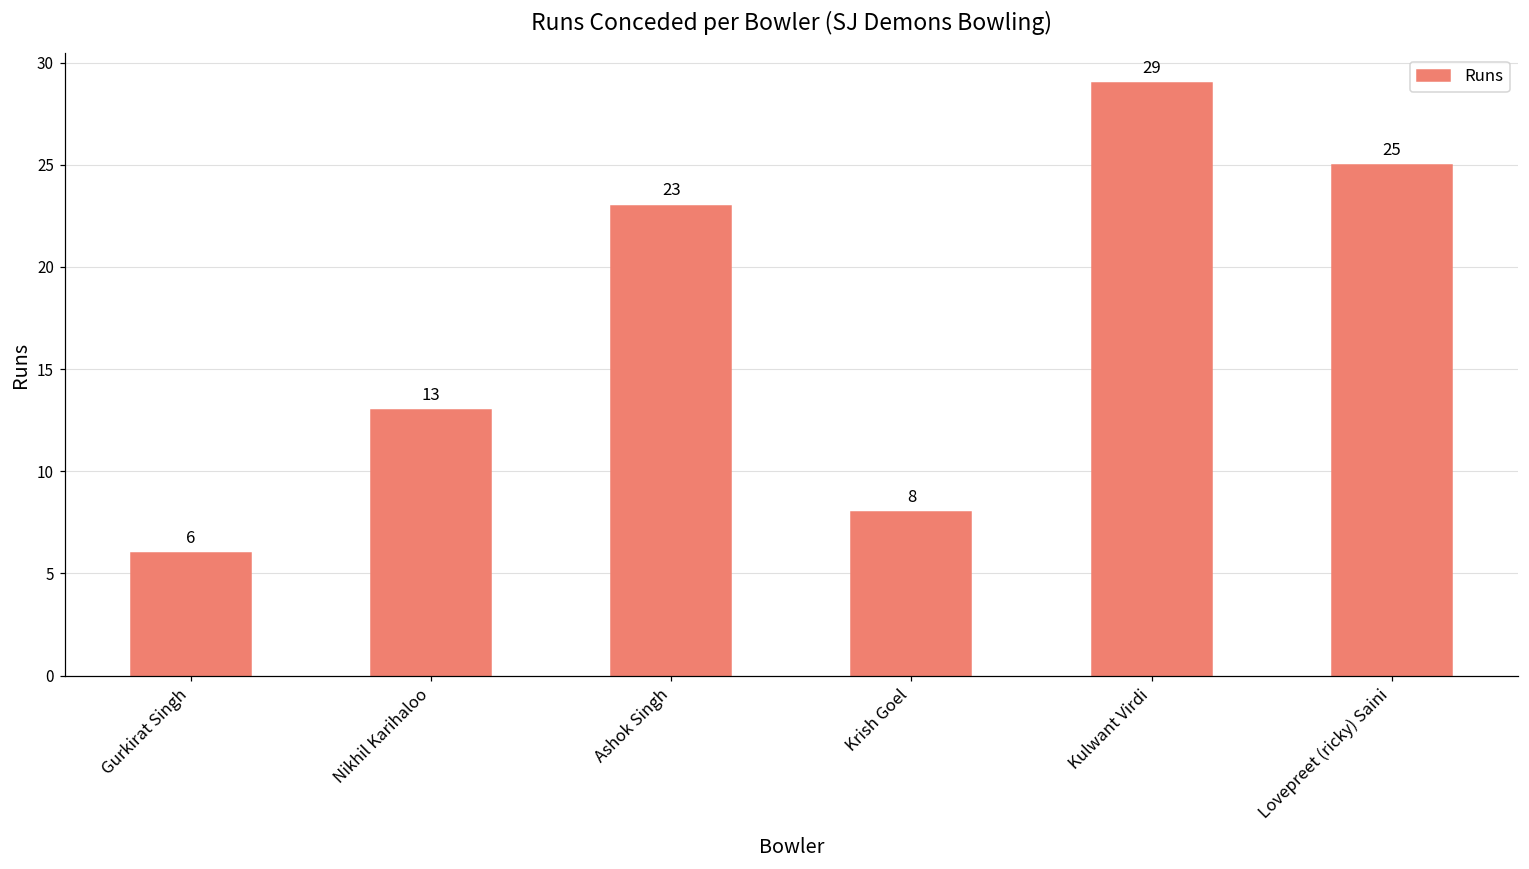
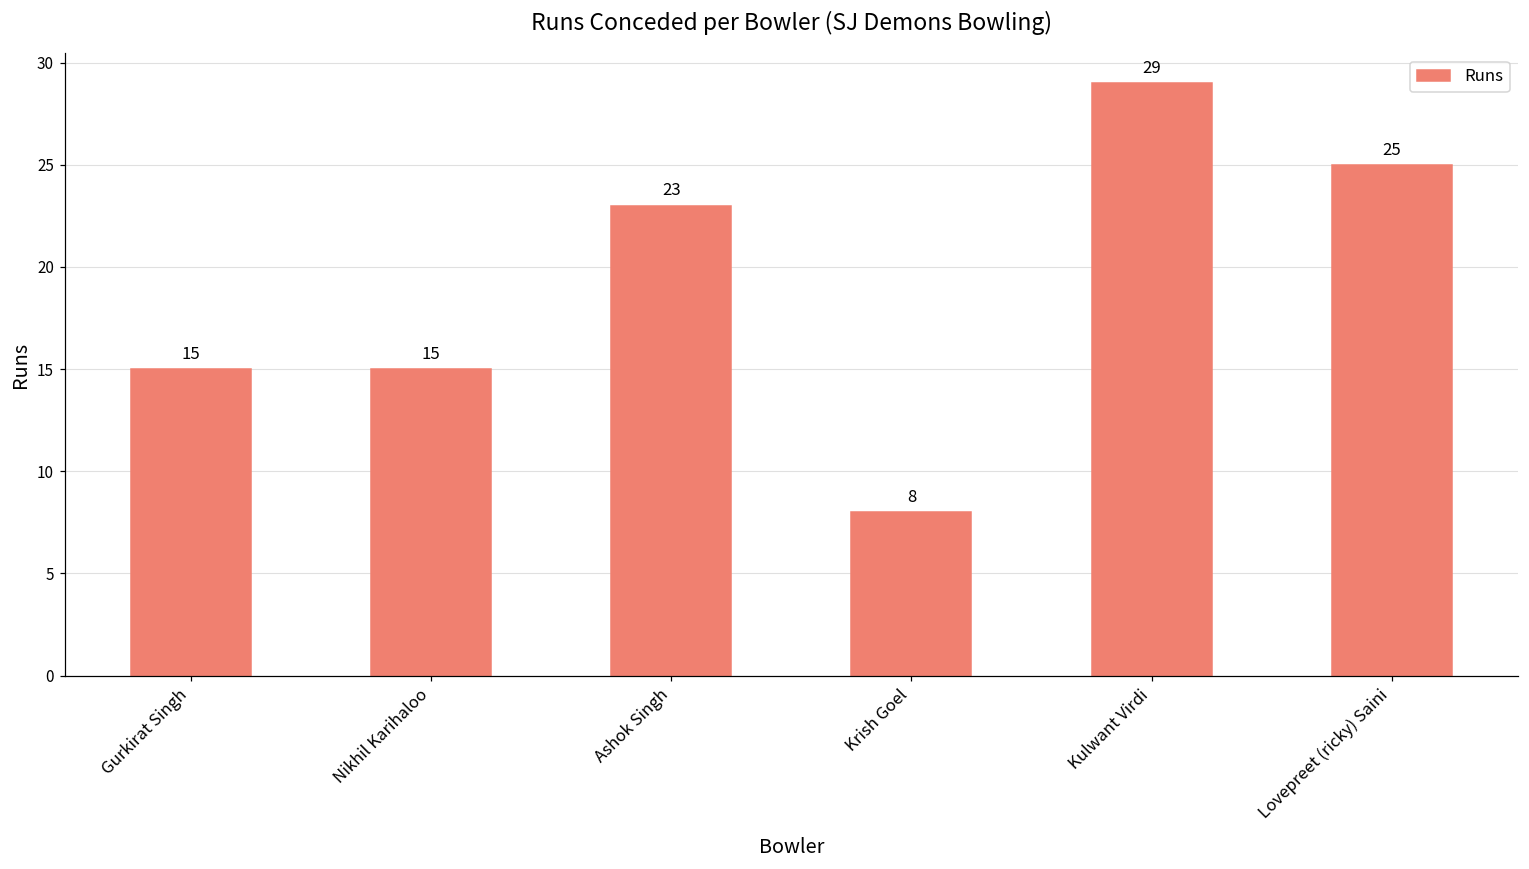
Gurkirat Singh: 6 -> 15
Nikhil Karihaloo: 13 -> 15
